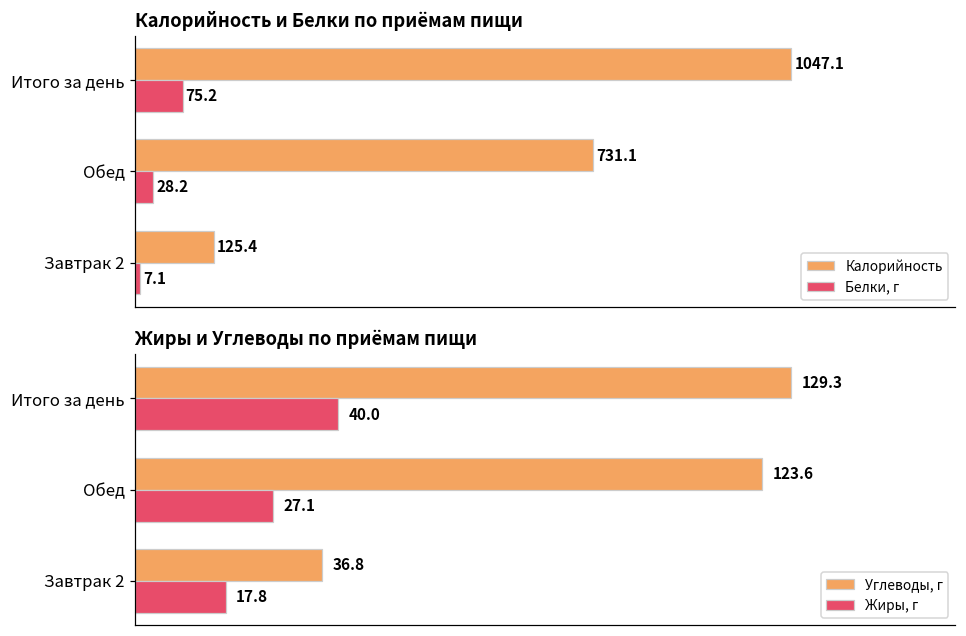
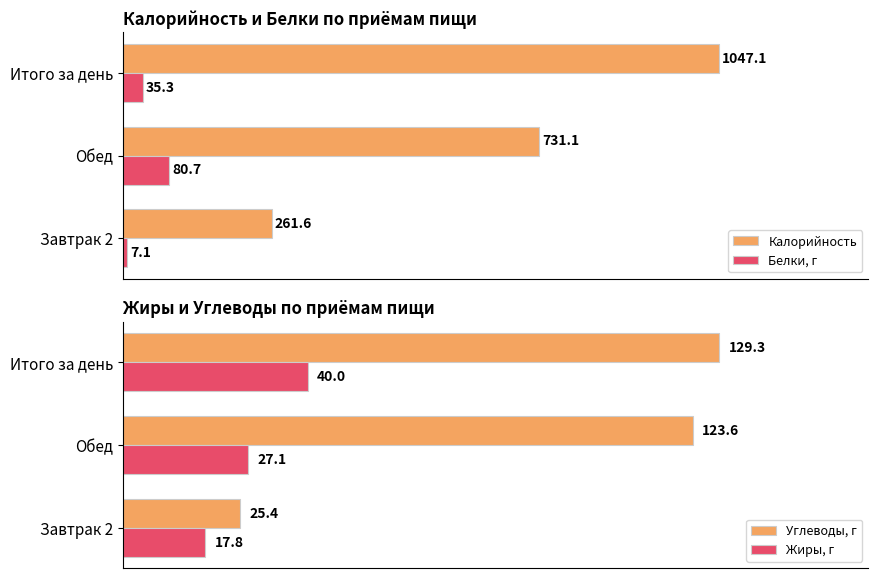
Калорийность и Белки по приёмам пищи, Белки, г, Итого за день: 75.2 -> 35.3
Калорийность и Белки по приёмам пищи, Белки, г, Обед: 28.2 -> 80.7
Калорийность и Белки по приёмам пищи, Калорийность, Завтрак 2: 125.4 -> 261.6
Жиры и Углеводы по приёмам пищи, Углеводы, г, Завтрак 2: 36.8 -> 25.4
